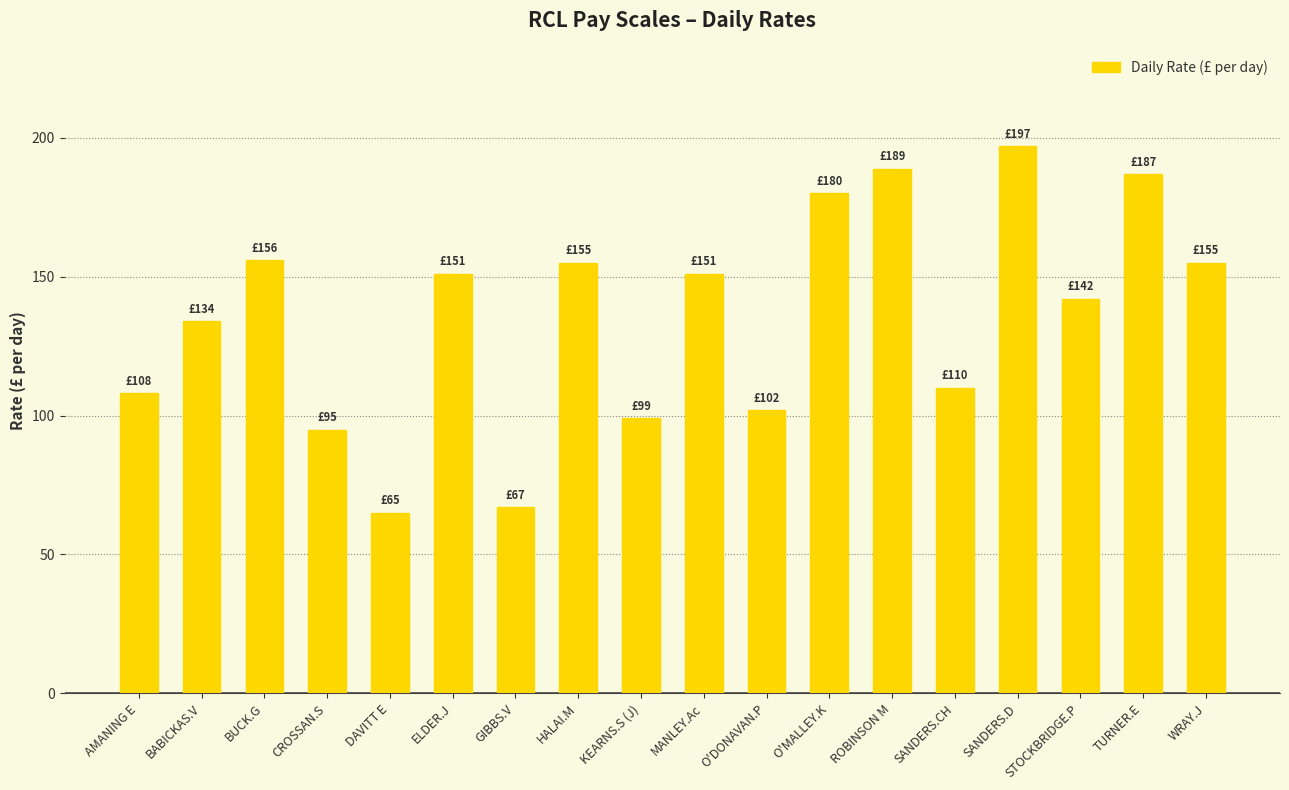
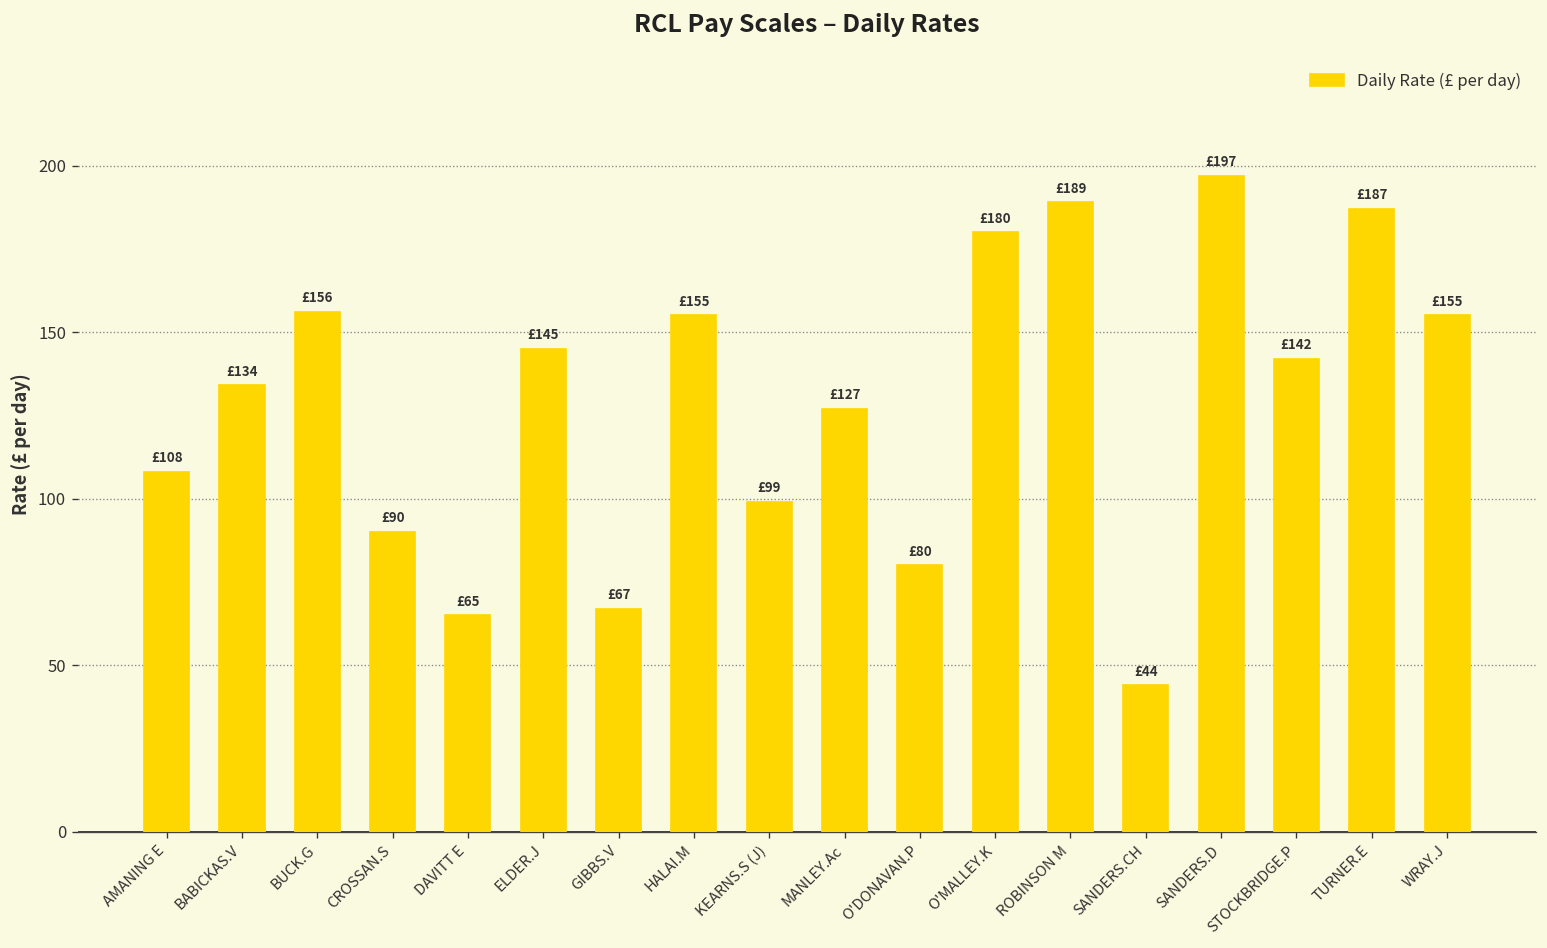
CROSSAN.S: £95 -> £90
ELDER.J: £151 -> £145
MANLEY.Ac: £151 -> £127
O'DONAVAN.P: £102 -> £80
SANDERS.CH: £110 -> £44
